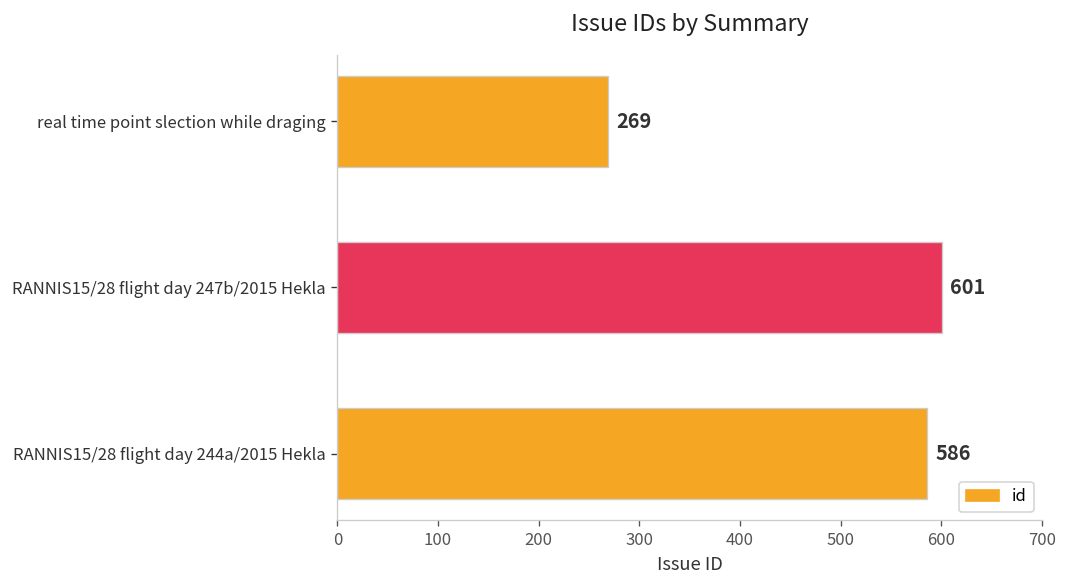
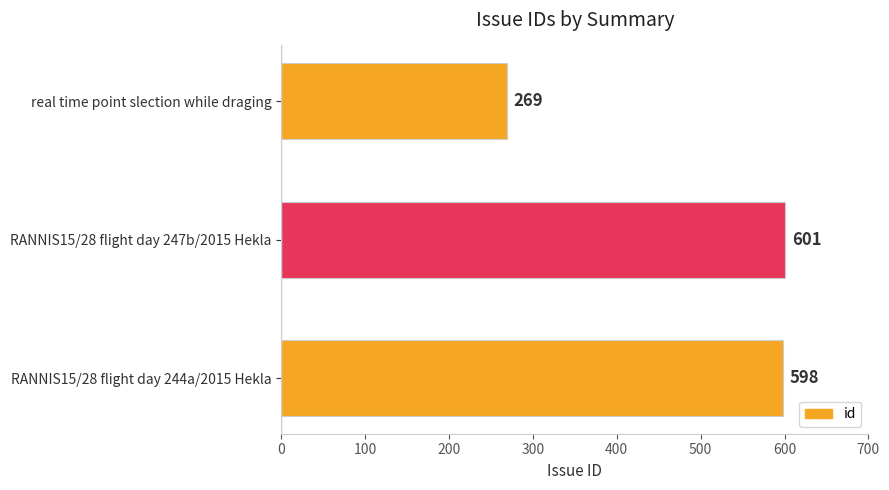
RANNIS15/28 flight day 244a/2015 Hekla: 586 -> 598
